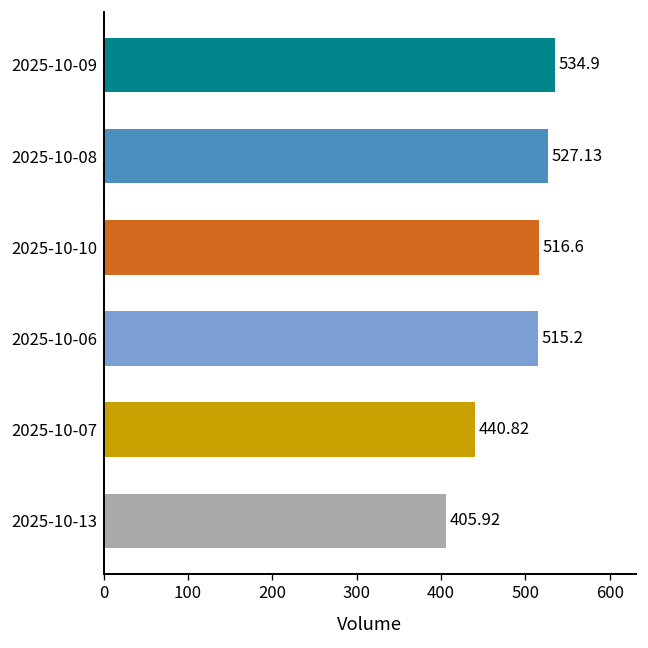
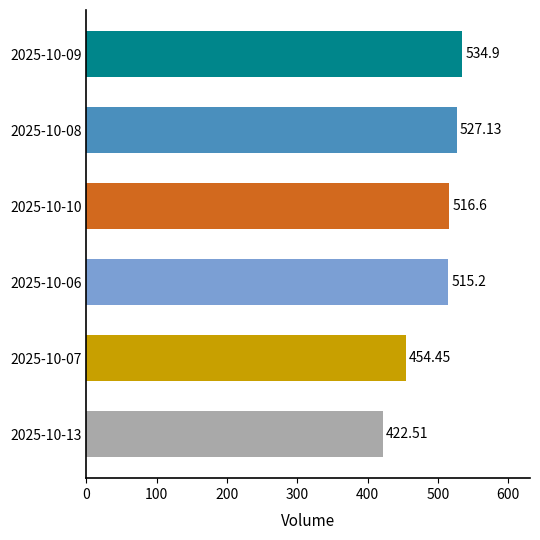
2025-10-07: 440.82 -> 454.45
2025-10-13: 405.92 -> 422.51
